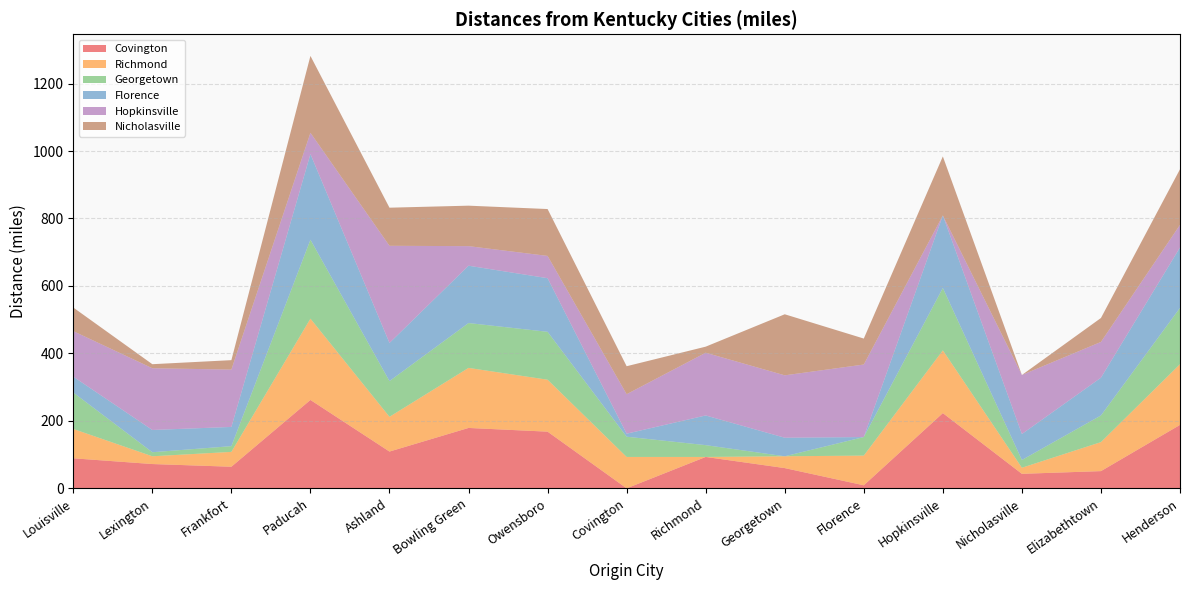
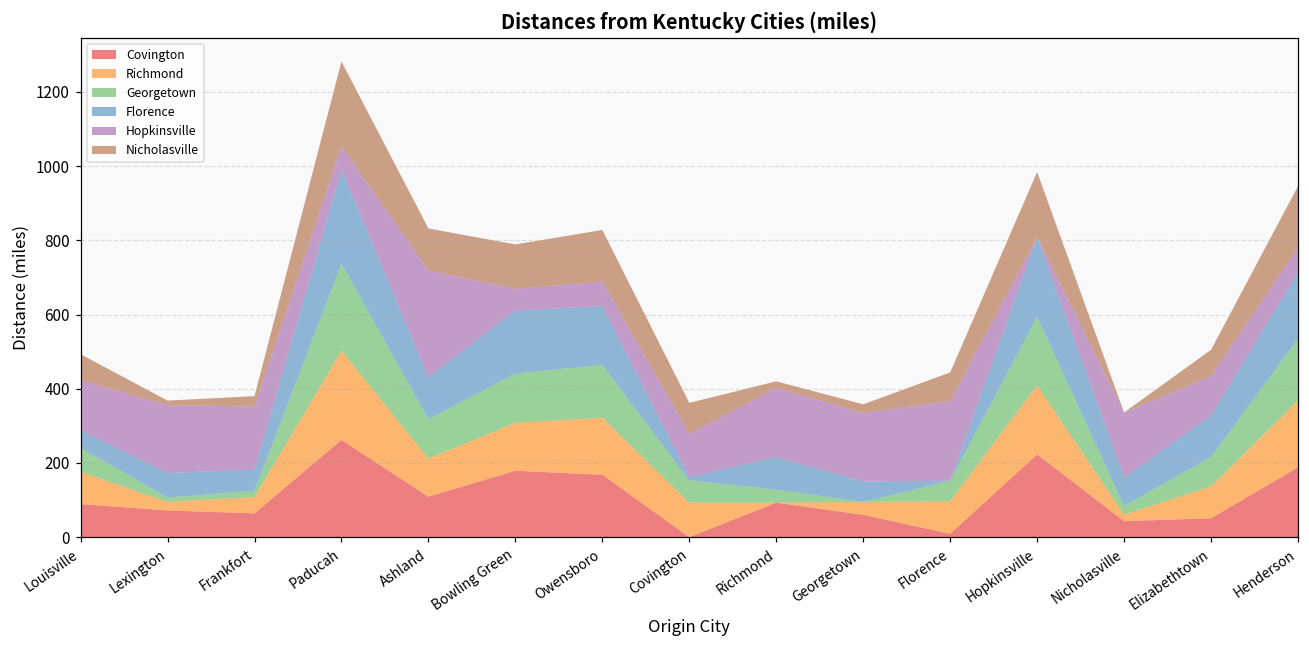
Georgetown, Louisville: 110 -> 70
Richmond, Bowling Green: 180 -> 130
Nicholasville, Georgetown: 180 -> 20
